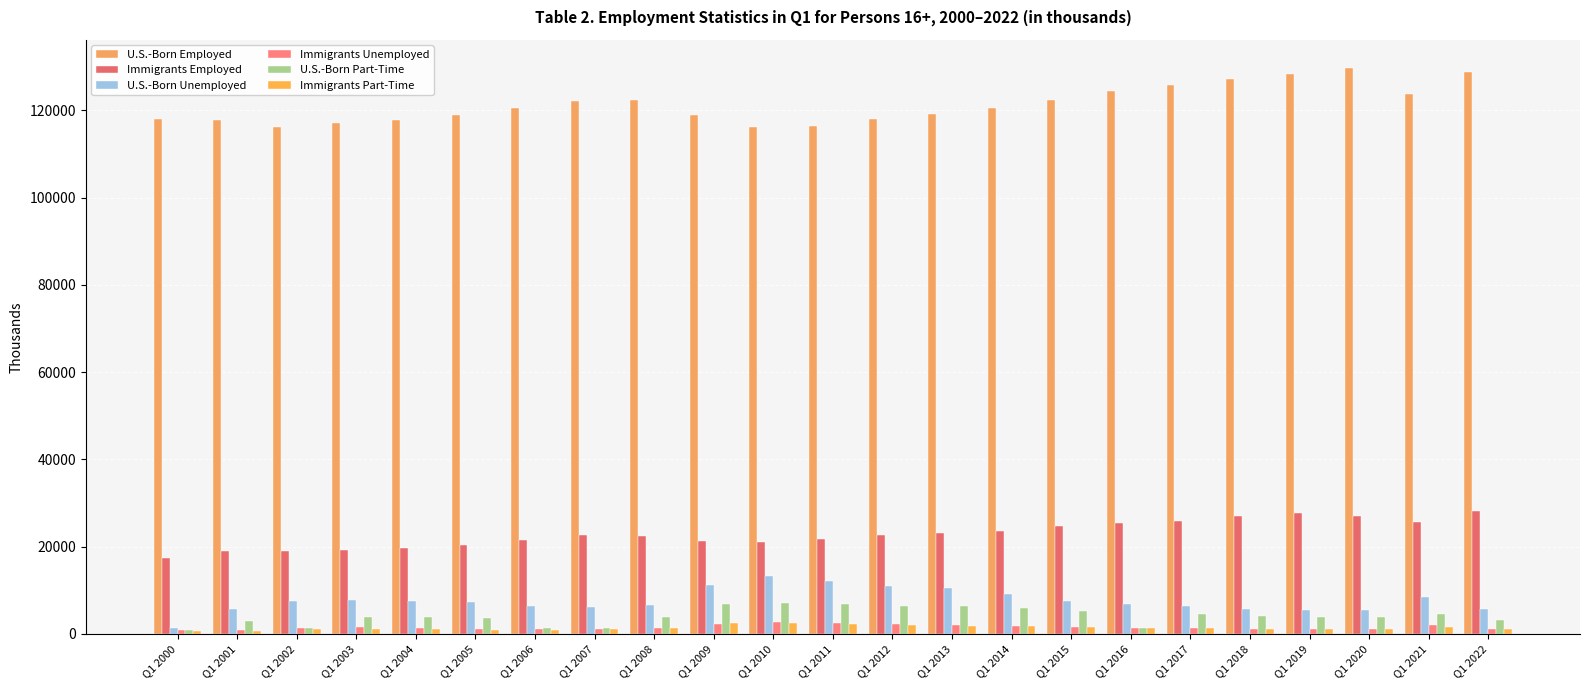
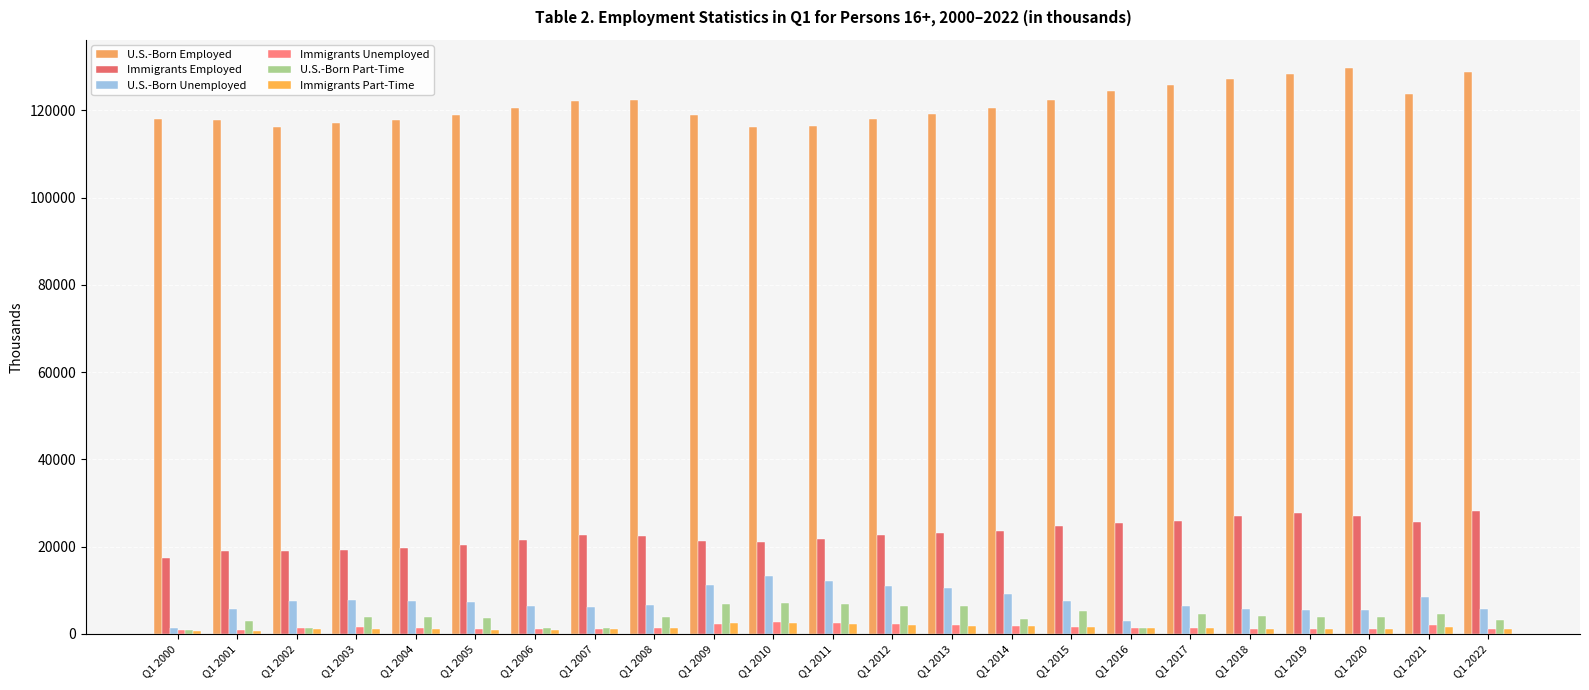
U.S.-Born Part-Time, Q1 2014: 6000 -> 3000
U.S.-Born Unemployed, Q1 2016: 7000 -> 3000
